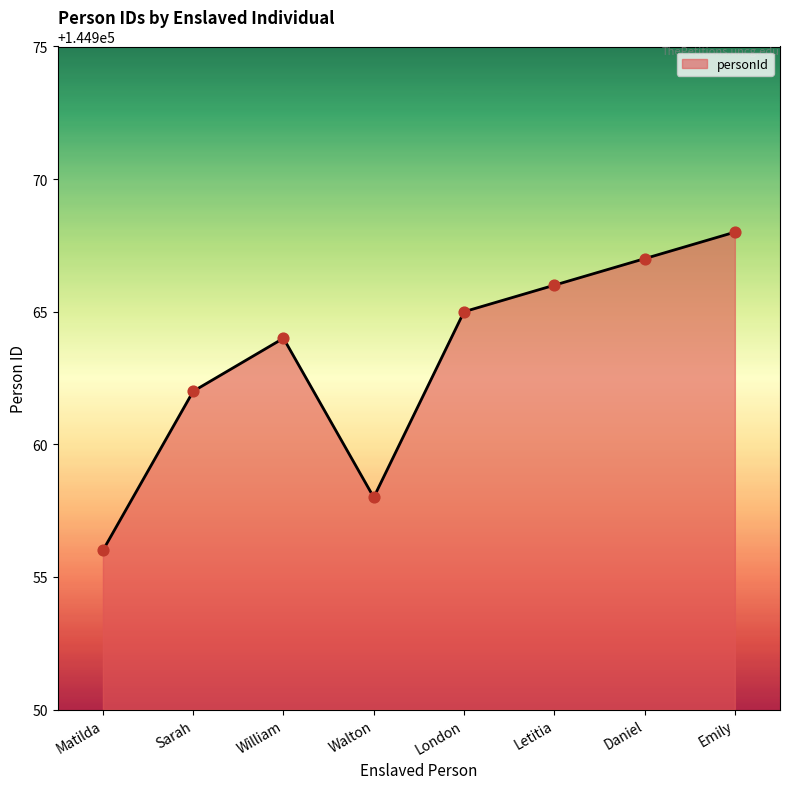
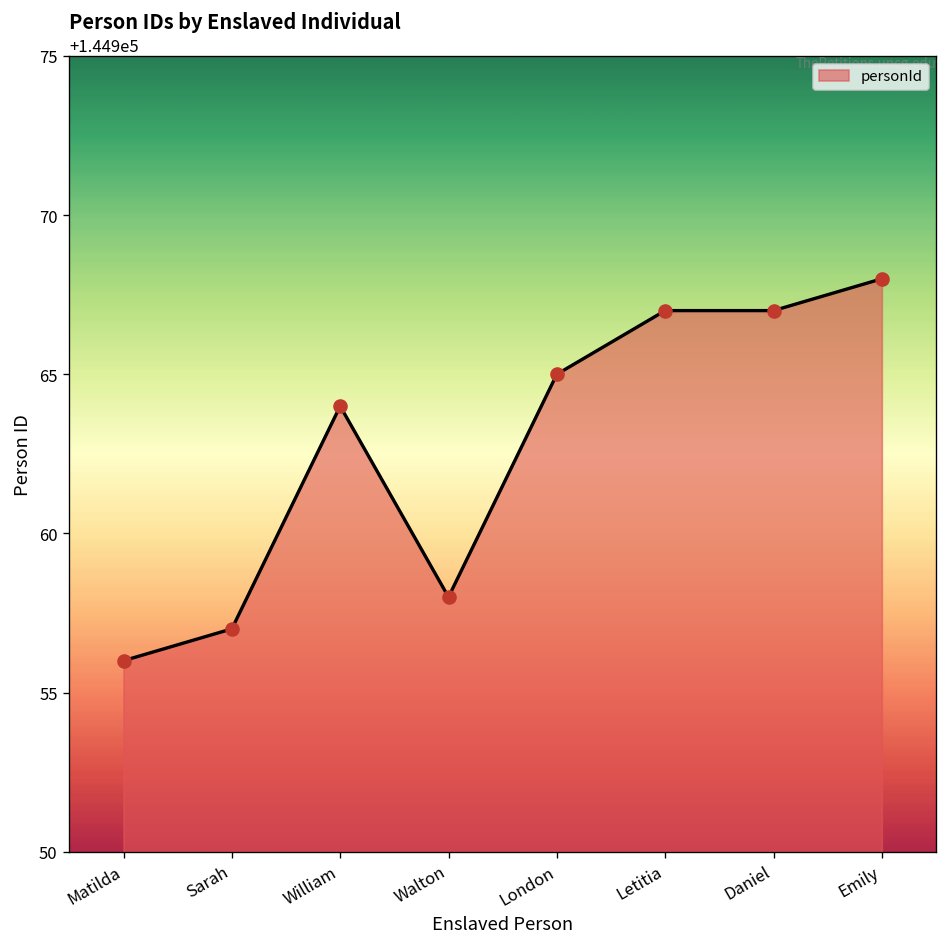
Sarah: 144962 -> 144957
Letitia: 144966 -> 144967
